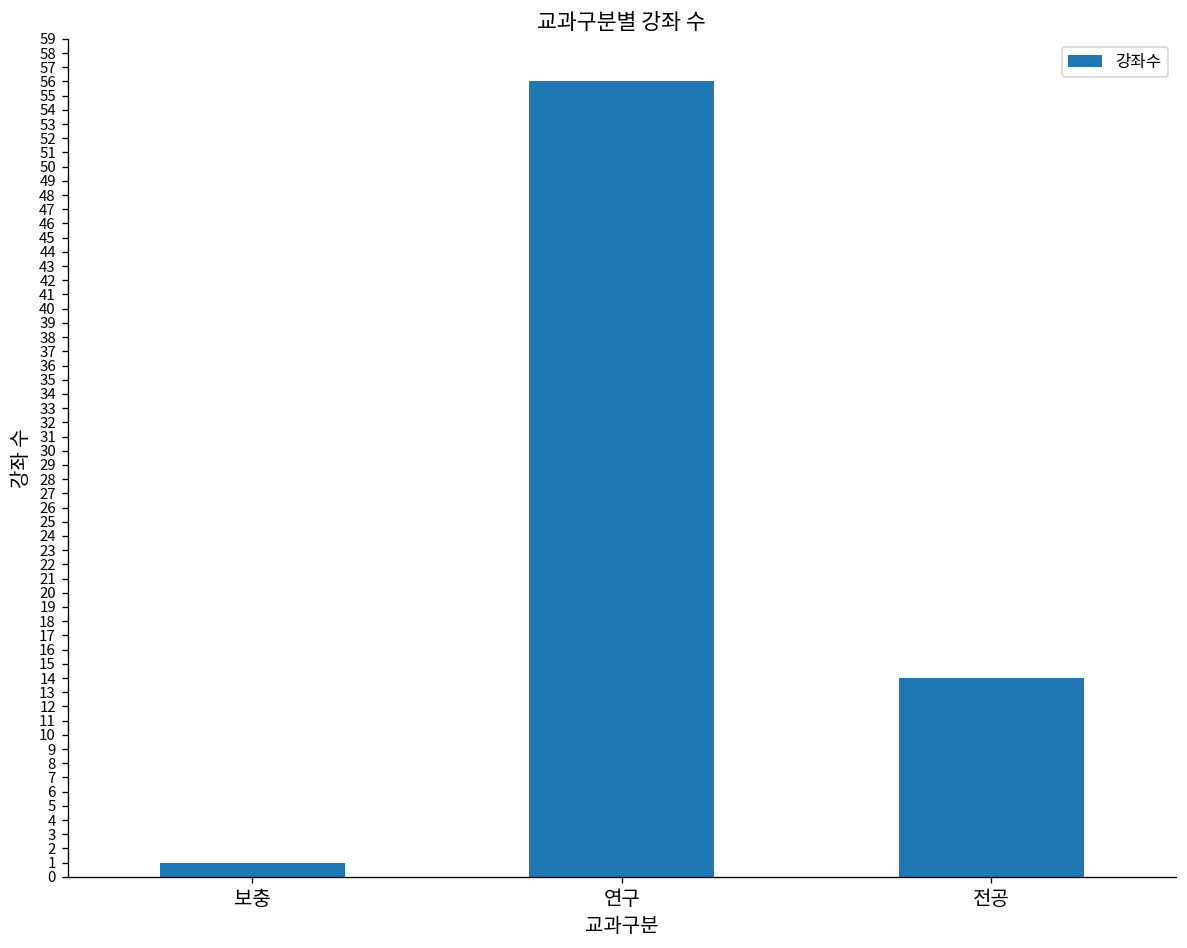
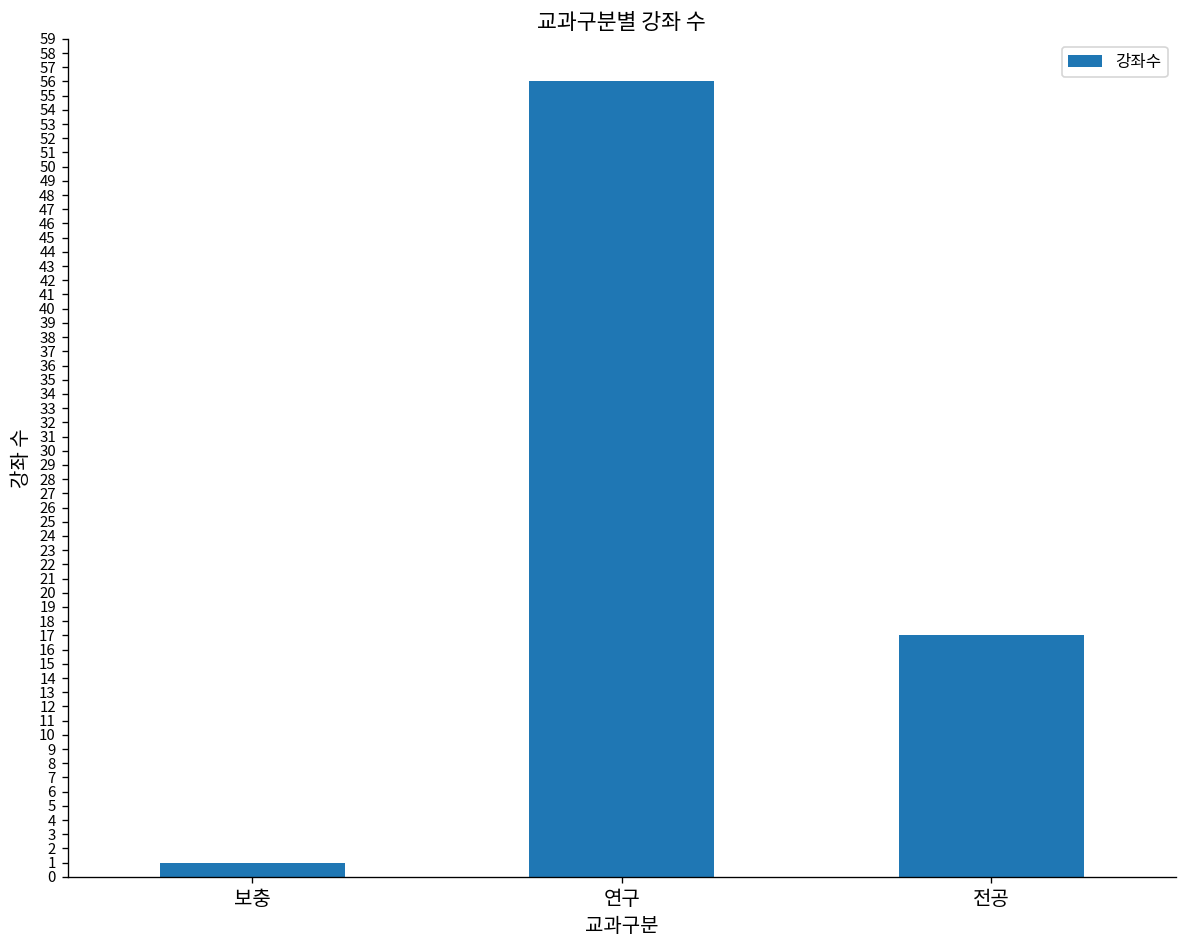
전공: 14 -> 17
